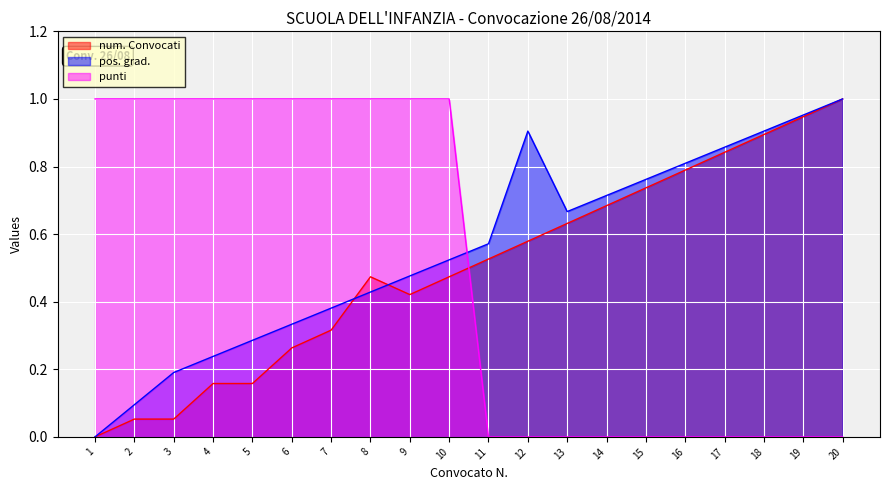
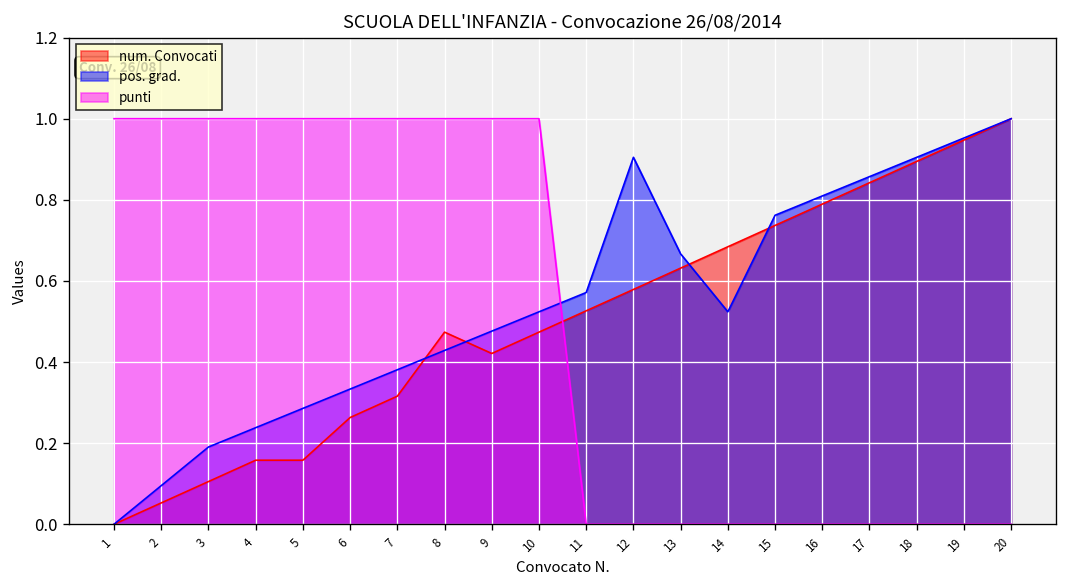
num. Convocati, 3: 0.05 -> 0.11
pos. grad., 14: 0.71 -> 0.52
